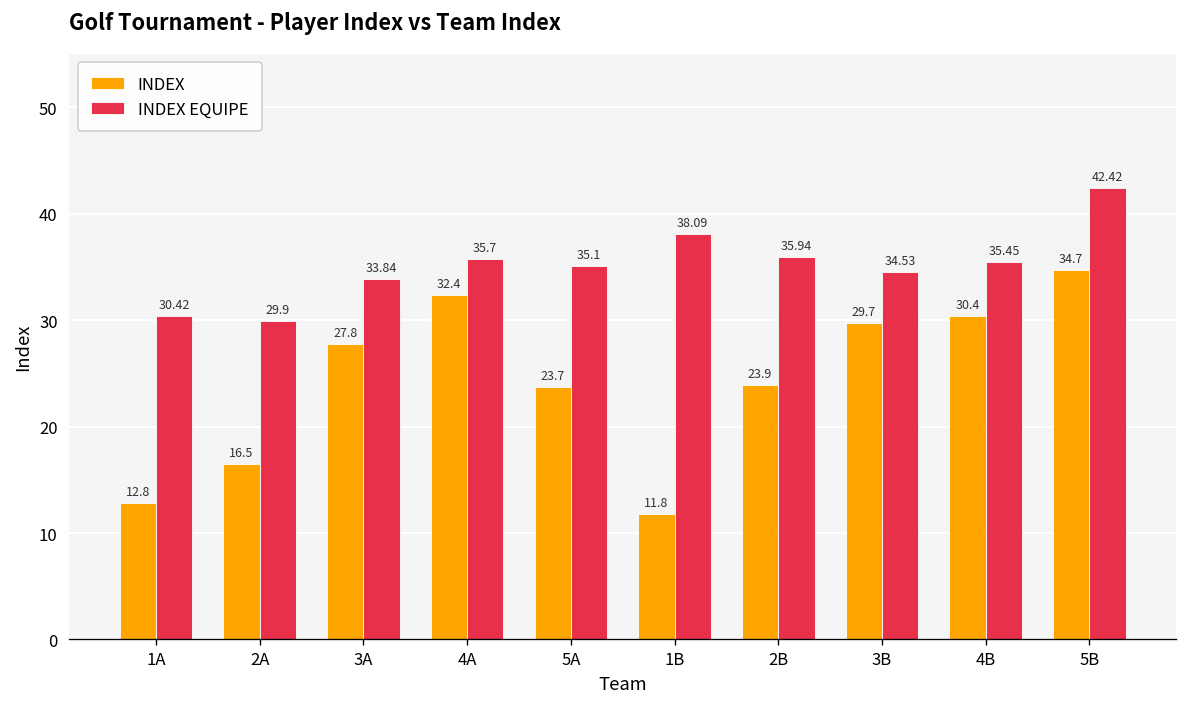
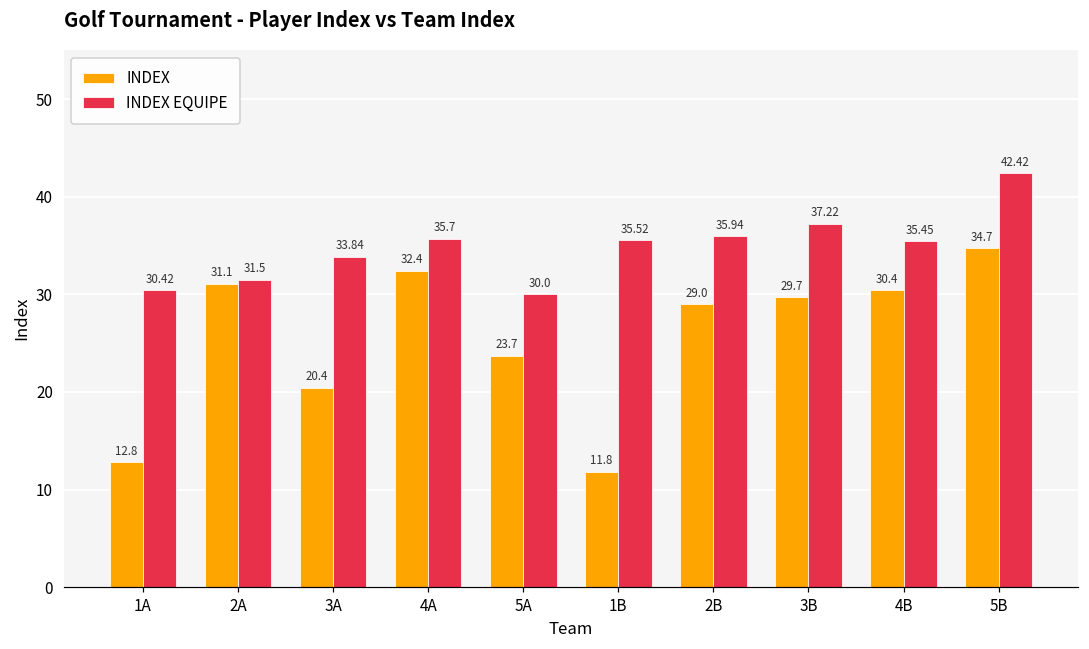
INDEX, 2A: 16.5 -> 31.1
INDEX EQUIPE, 2A: 29.9 -> 31.5
INDEX, 3A: 27.8 -> 20.4
INDEX EQUIPE, 5A: 35.1 -> 30.0
INDEX EQUIPE, 1B: 38.09 -> 35.52
INDEX, 2B: 23.9 -> 29.0
INDEX EQUIPE, 3B: 34.53 -> 37.22
